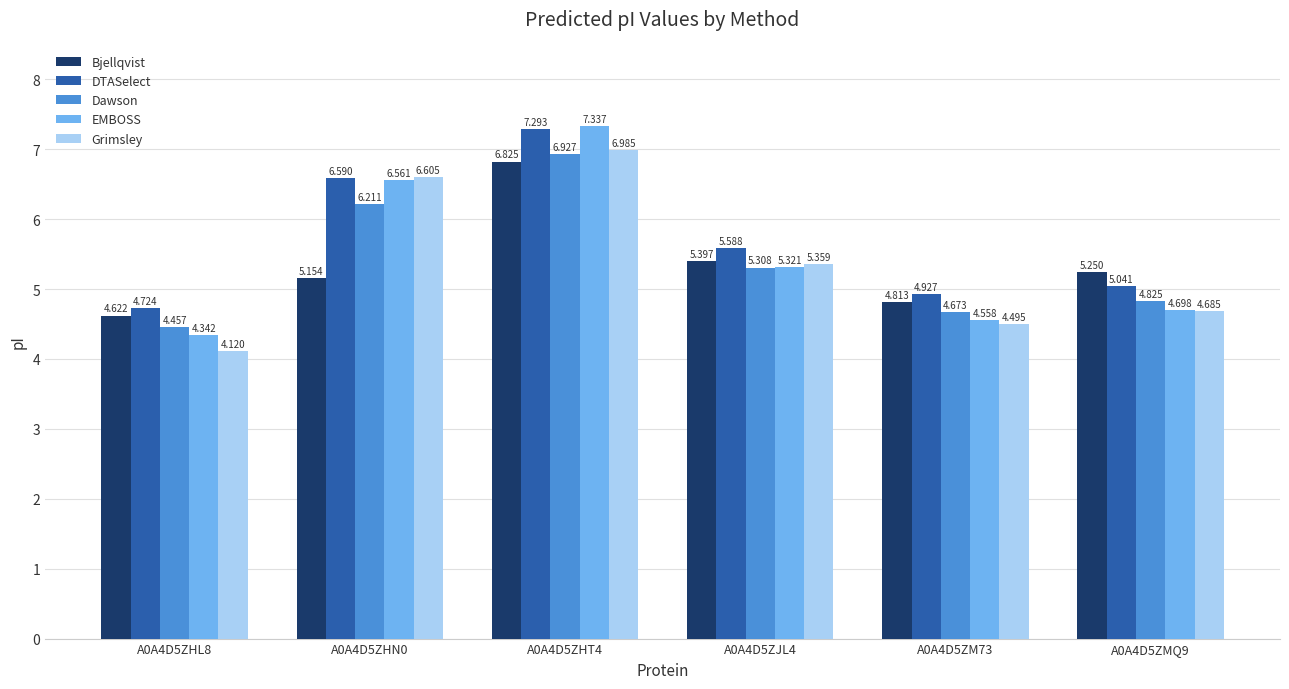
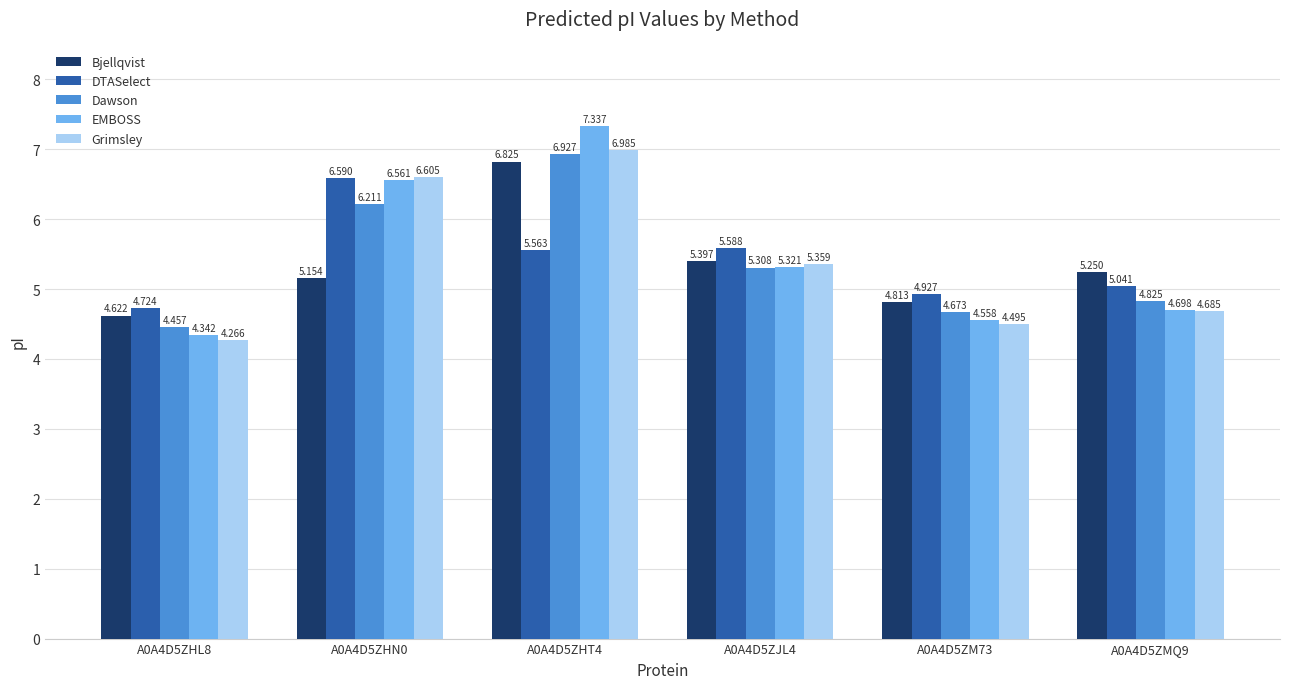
Grimsley, A0A4D5ZHL8: 4.120 -> 4.266
DTASelect, A0A4D5ZHT4: 7.293 -> 5.563
